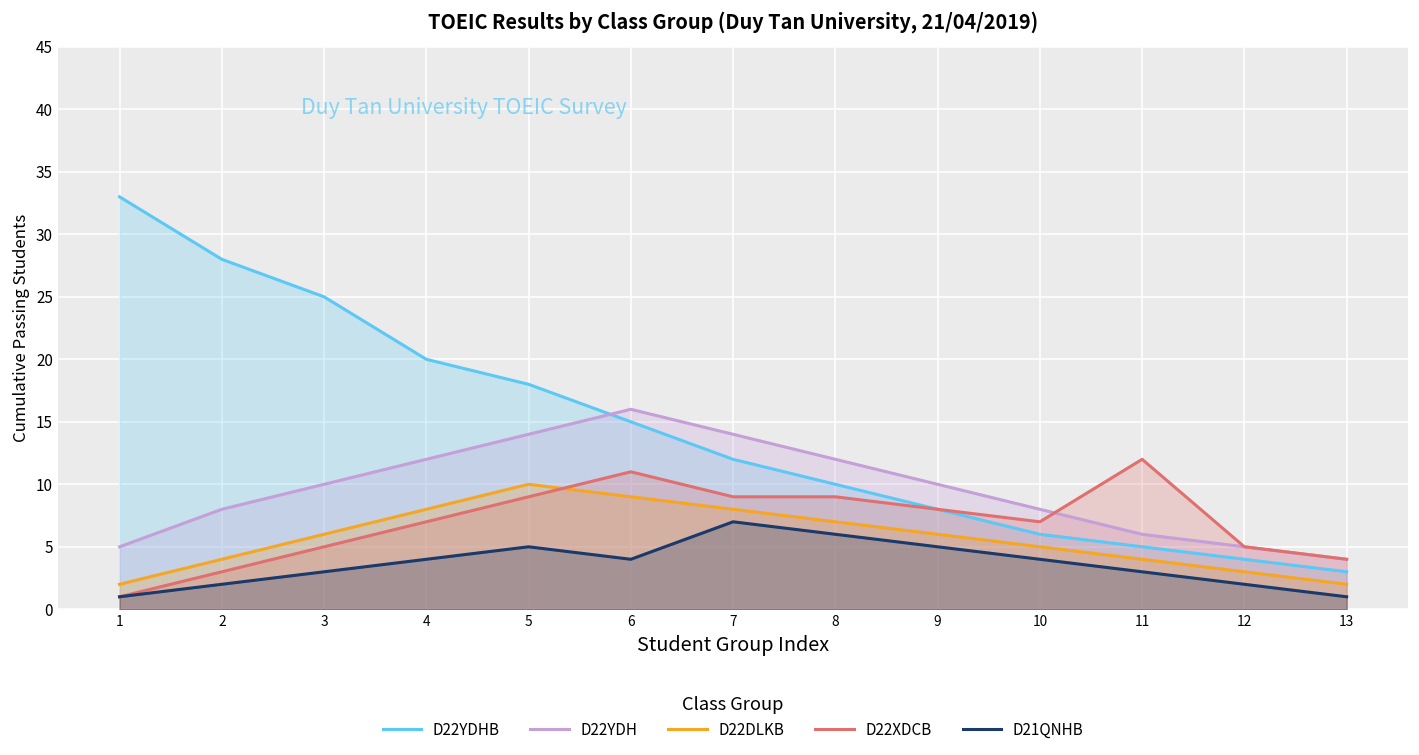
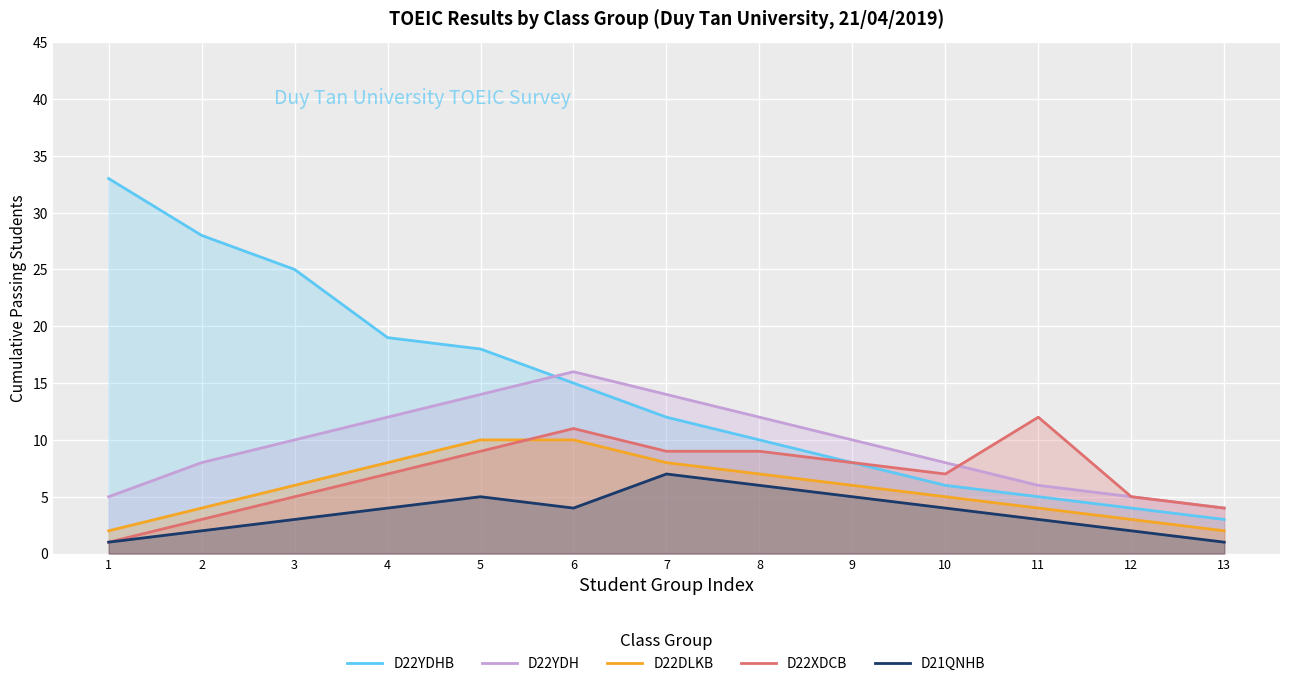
D22YDHB, 4: 20 -> 19
D22DLKB, 6: 9 -> 10
